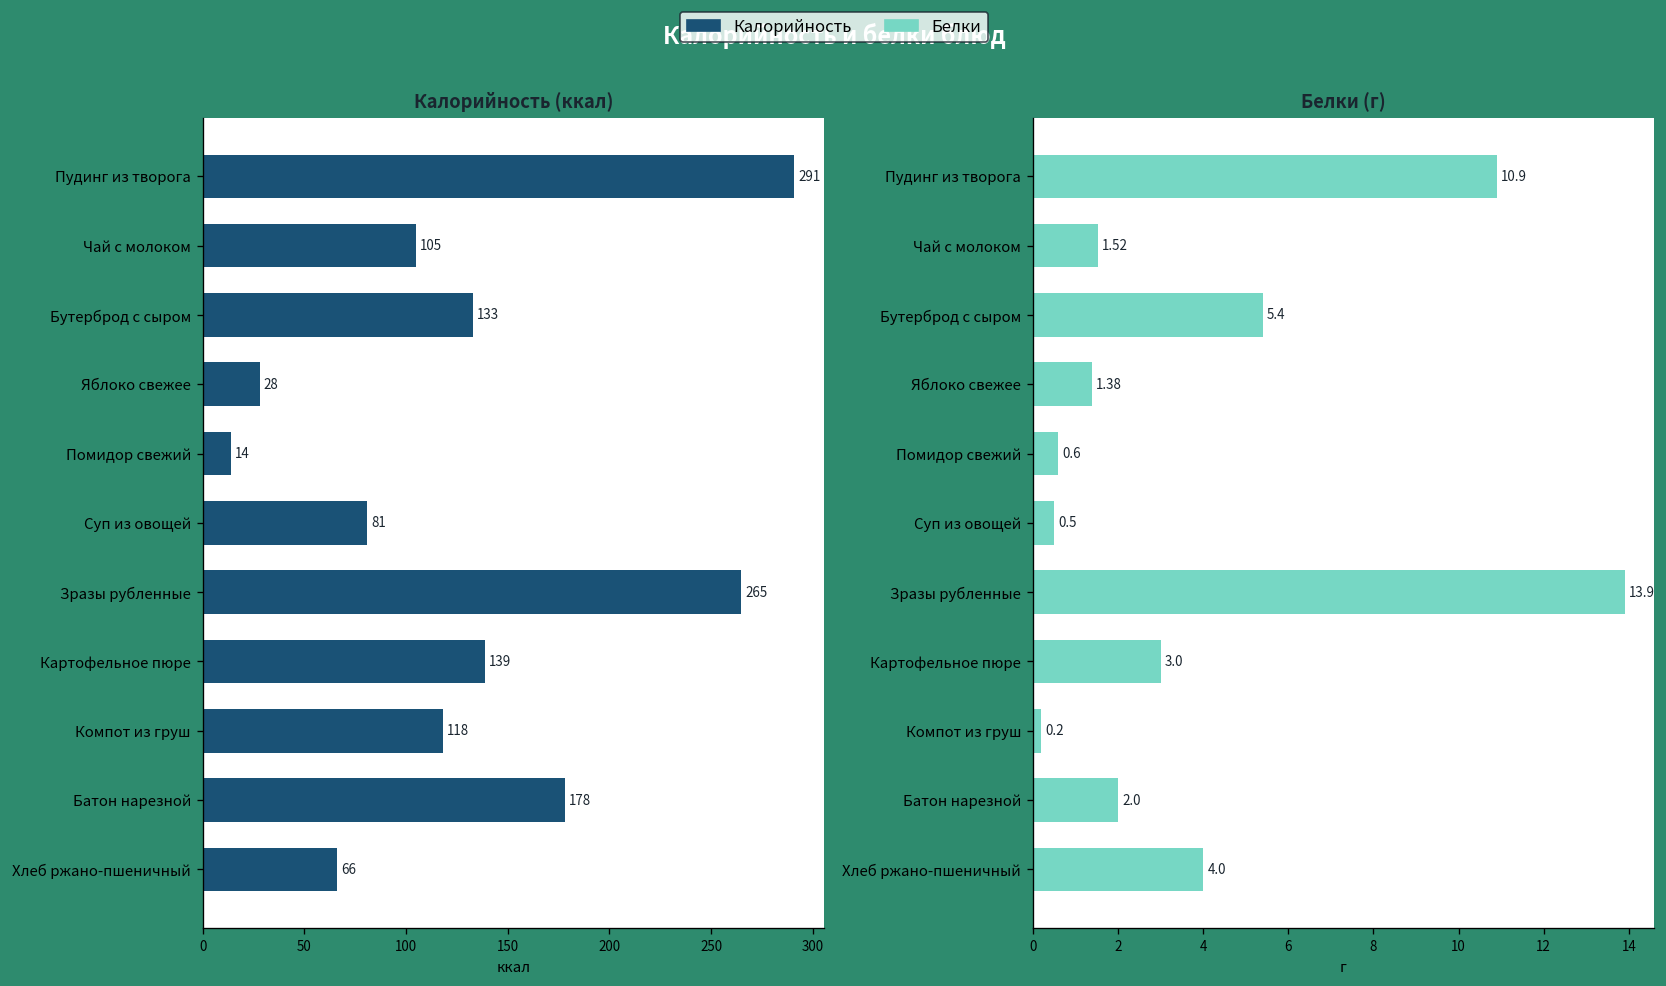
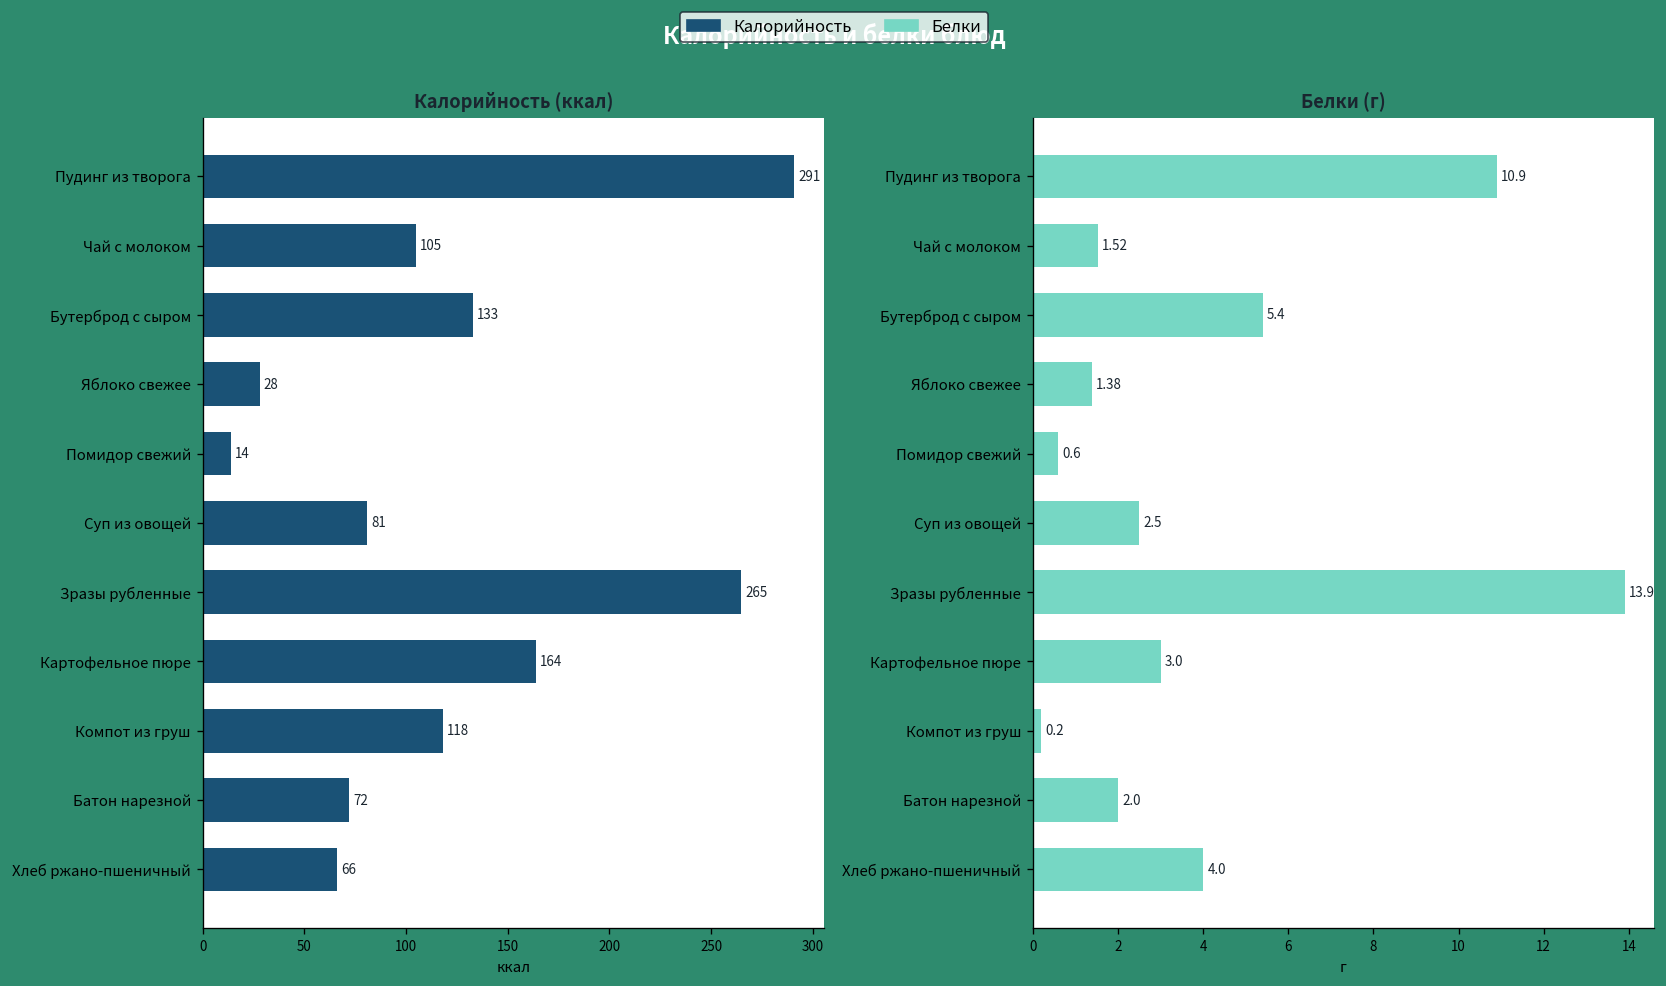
Калорийность (ккал), Картофельное пюре: 139 -> 164
Калорийность (ккал), Батон нарезной: 178 -> 72
Белки (г), Суп из овощей: 0.5 -> 2.5
